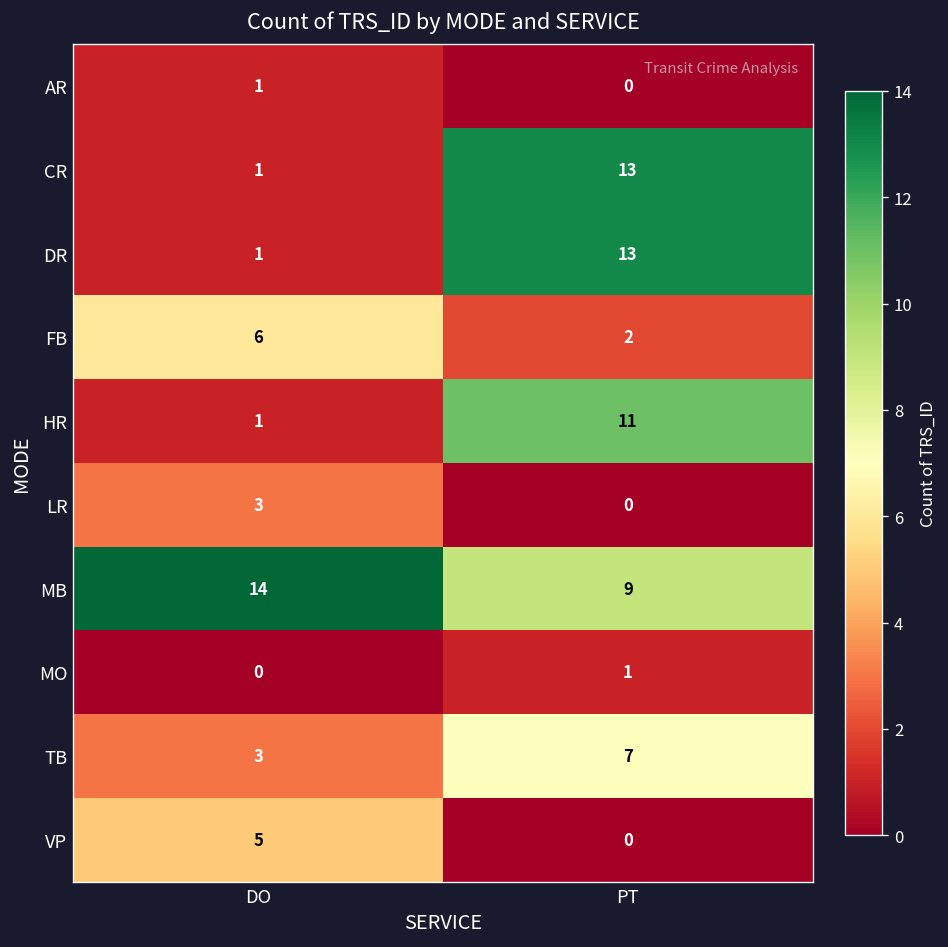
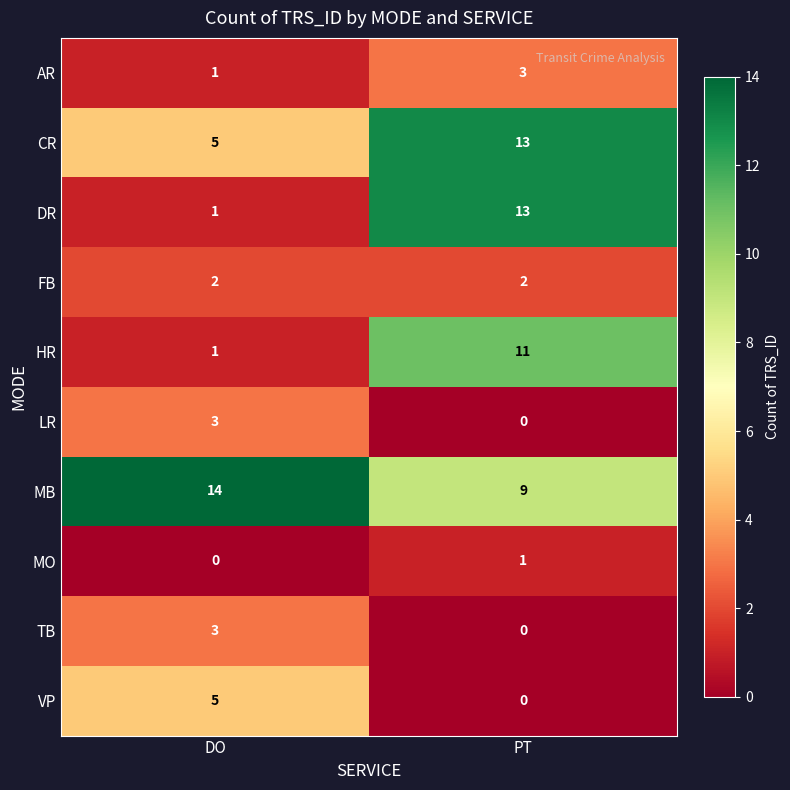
AR, PT: 0 -> 3
CR, DO: 1 -> 5
FB, DO: 6 -> 2
TB, PT: 7 -> 0
